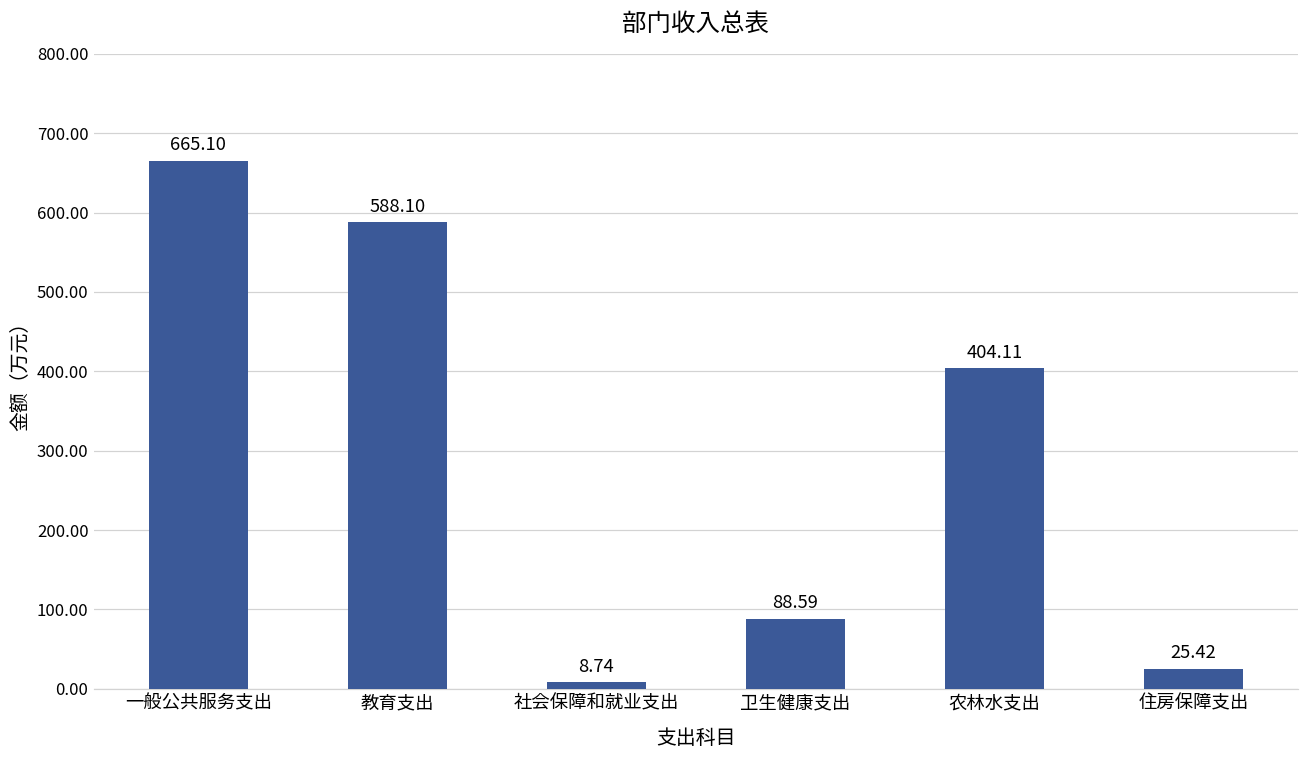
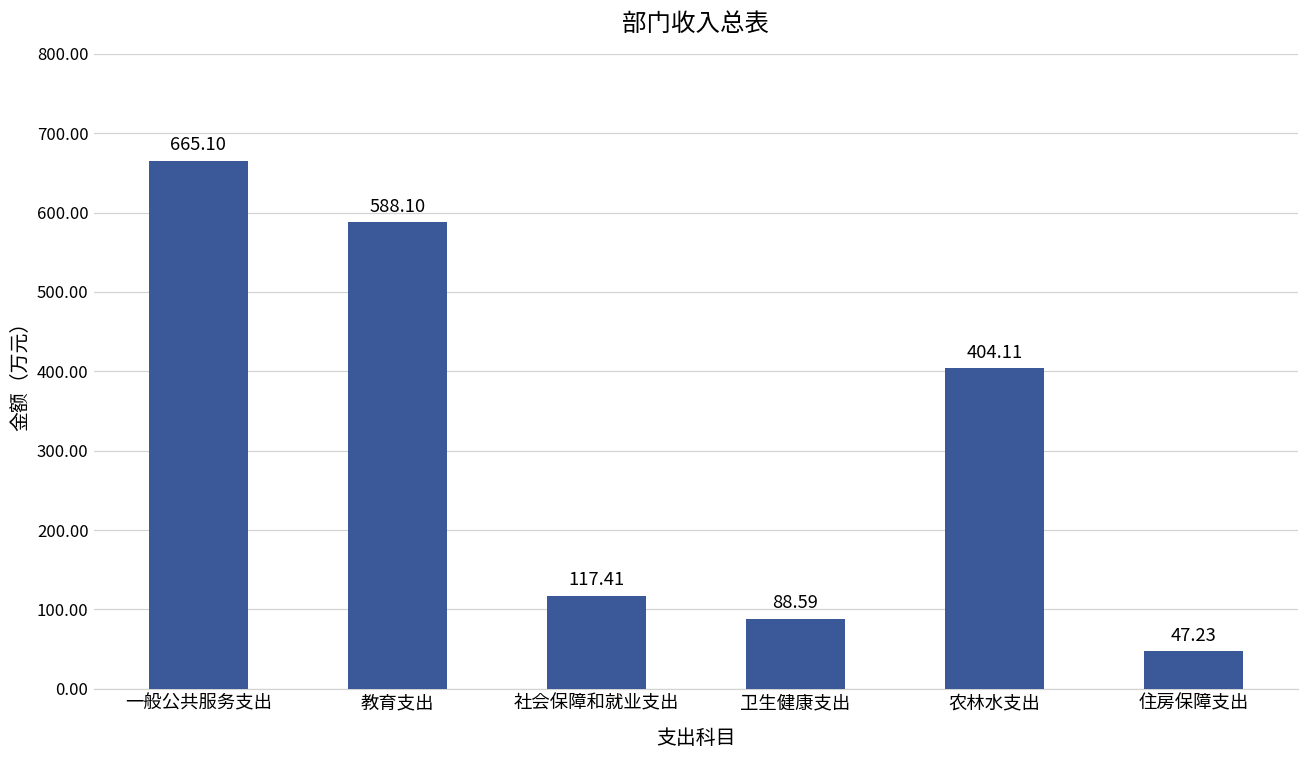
社会保障和就业支出: 8.74 -> 117.41
住房保障支出: 25.42 -> 47.23
